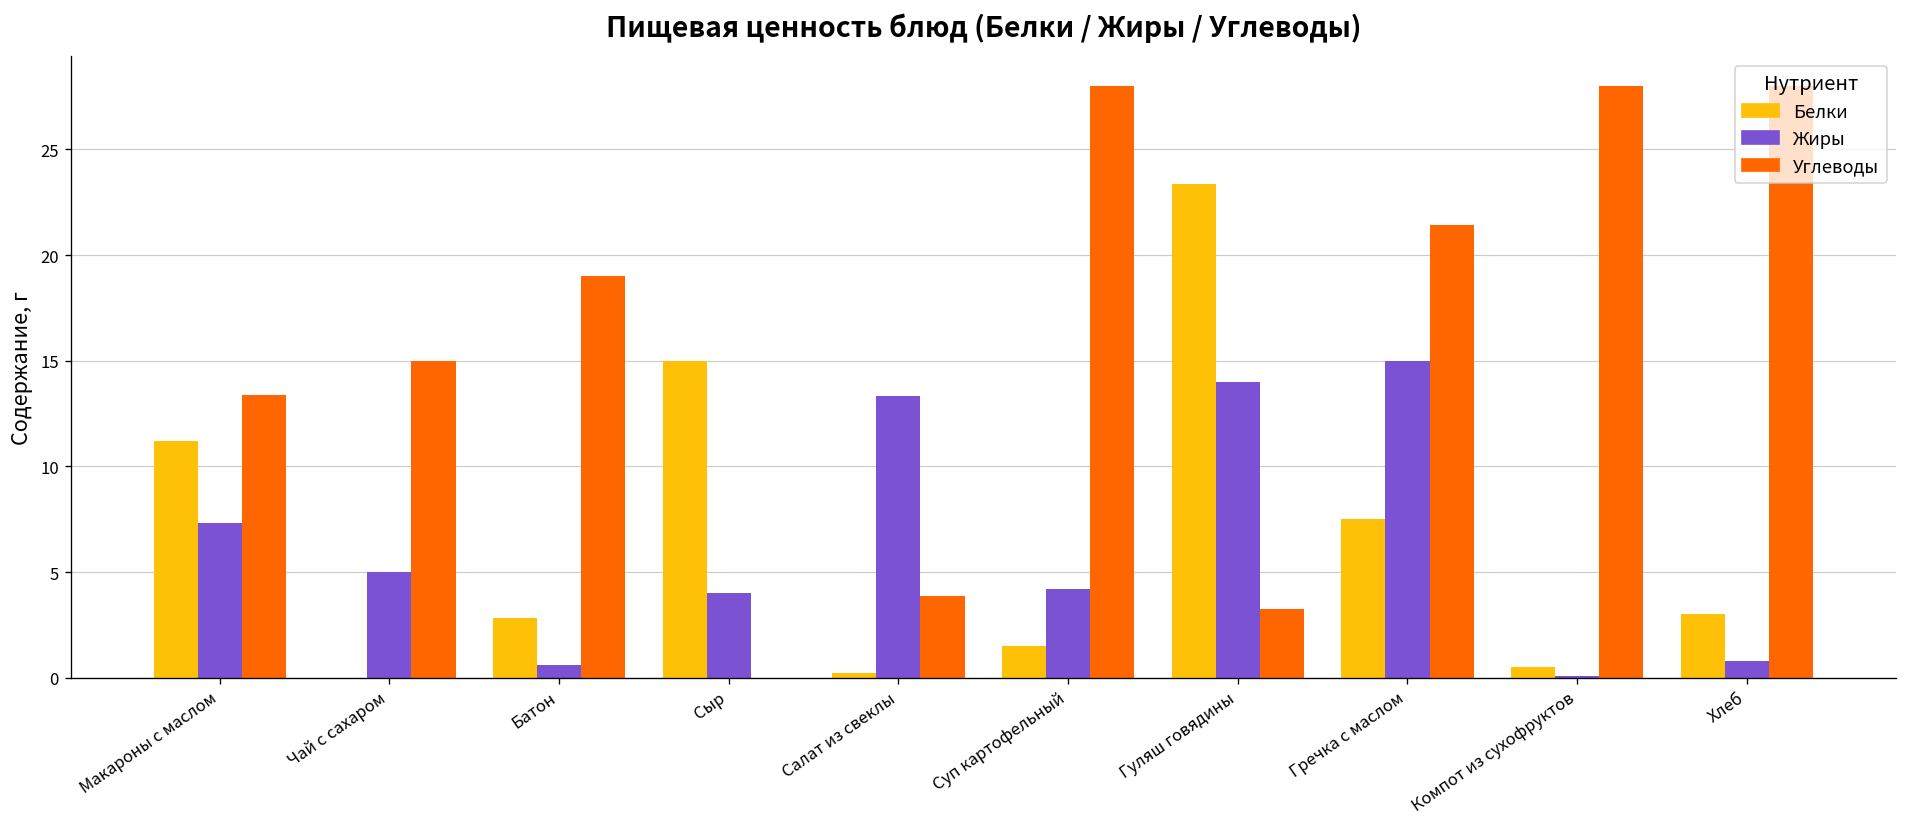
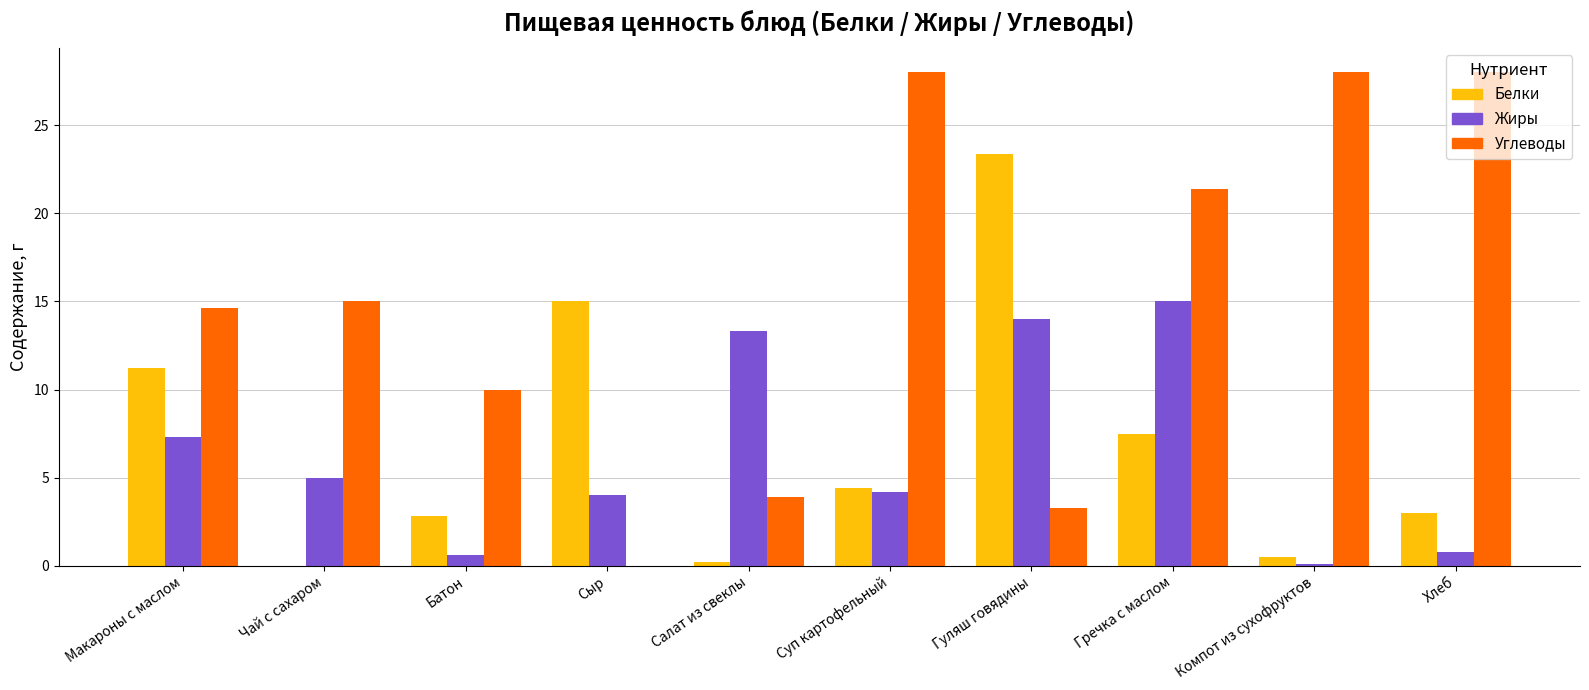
Углеводы, Макароны с маслом: 13.4 -> 14.6
Углеводы, Батон: 19 -> 10
Белки, Суп картофельный: 1.5 -> 4.4
